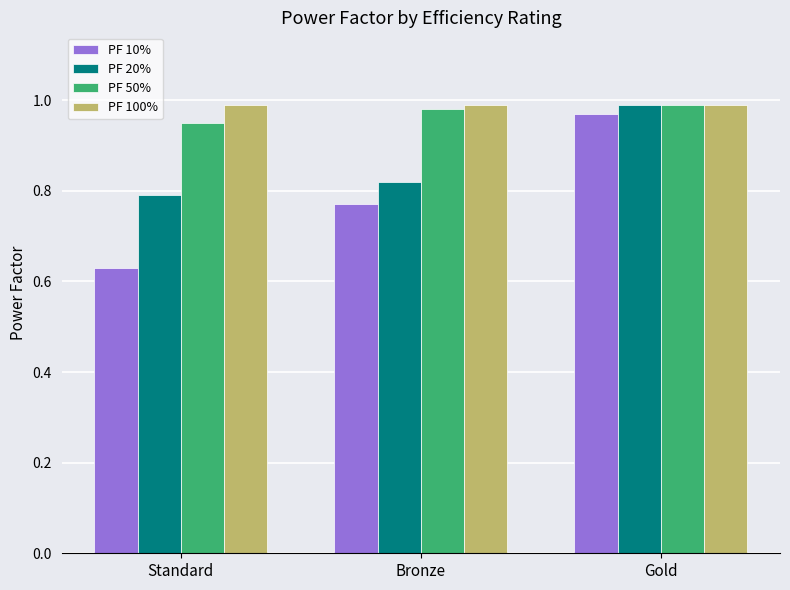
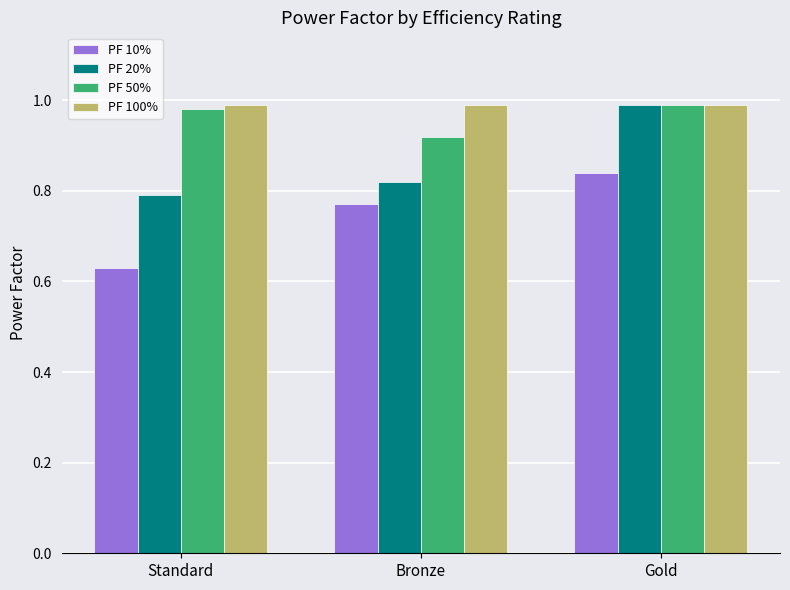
PF 50%, Standard: 0.95 -> 0.98
PF 50%, Bronze: 0.98 -> 0.92
PF 10%, Gold: 0.97 -> 0.84
